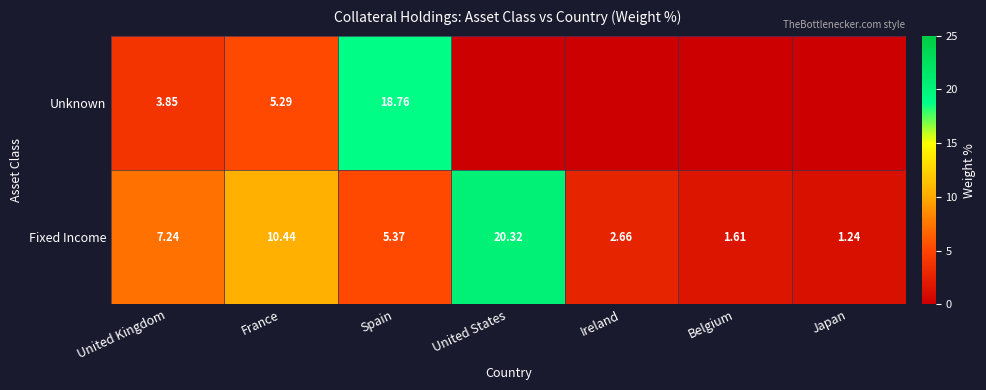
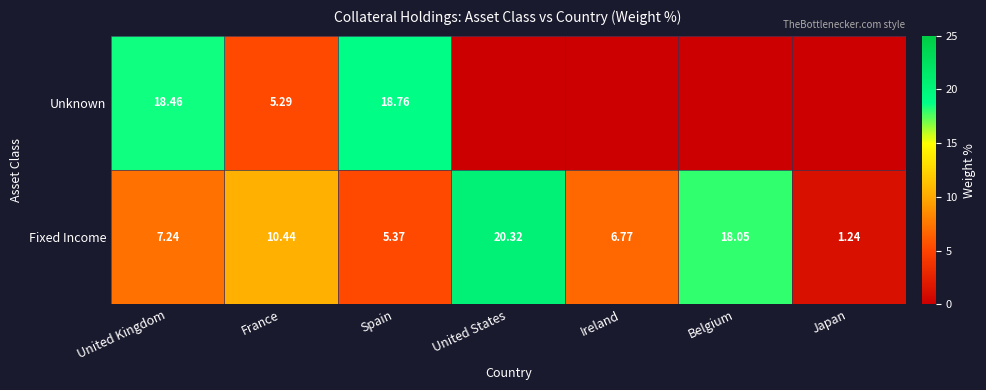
Unknown, United Kingdom: 3.85 -> 18.46
Fixed Income, Ireland: 2.66 -> 6.77
Fixed Income, Belgium: 1.61 -> 18.05
